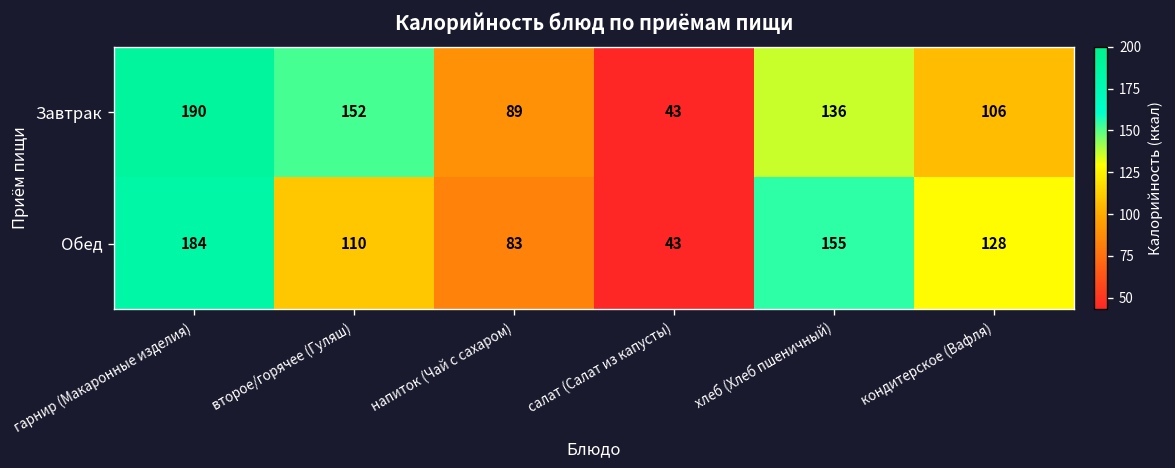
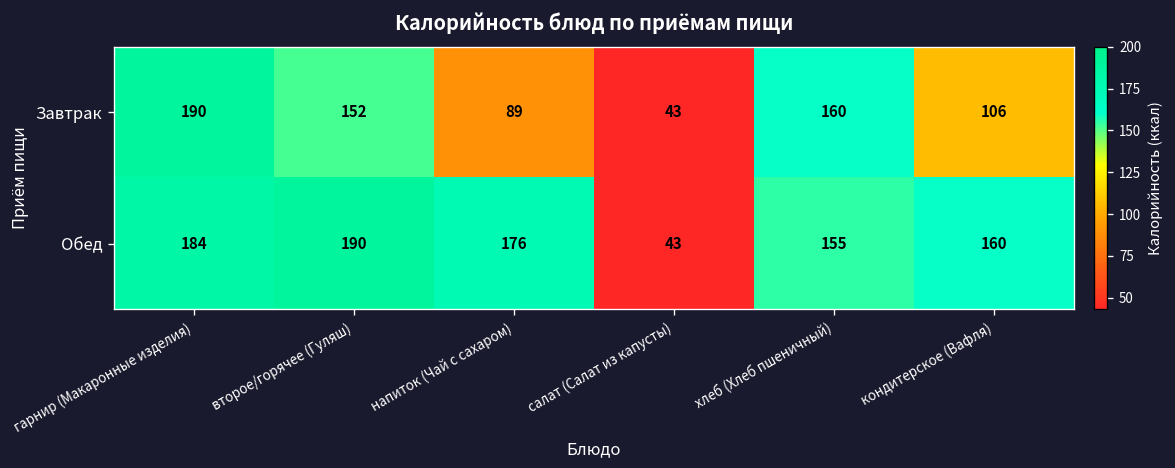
Завтрак, хлеб (Хлеб пшеничный): 136 -> 160
Обед, второе/горячее (Гуляш): 110 -> 190
Обед, напиток (Чай с сахаром): 83 -> 176
Обед, кондитерское (Вафля): 128 -> 160
